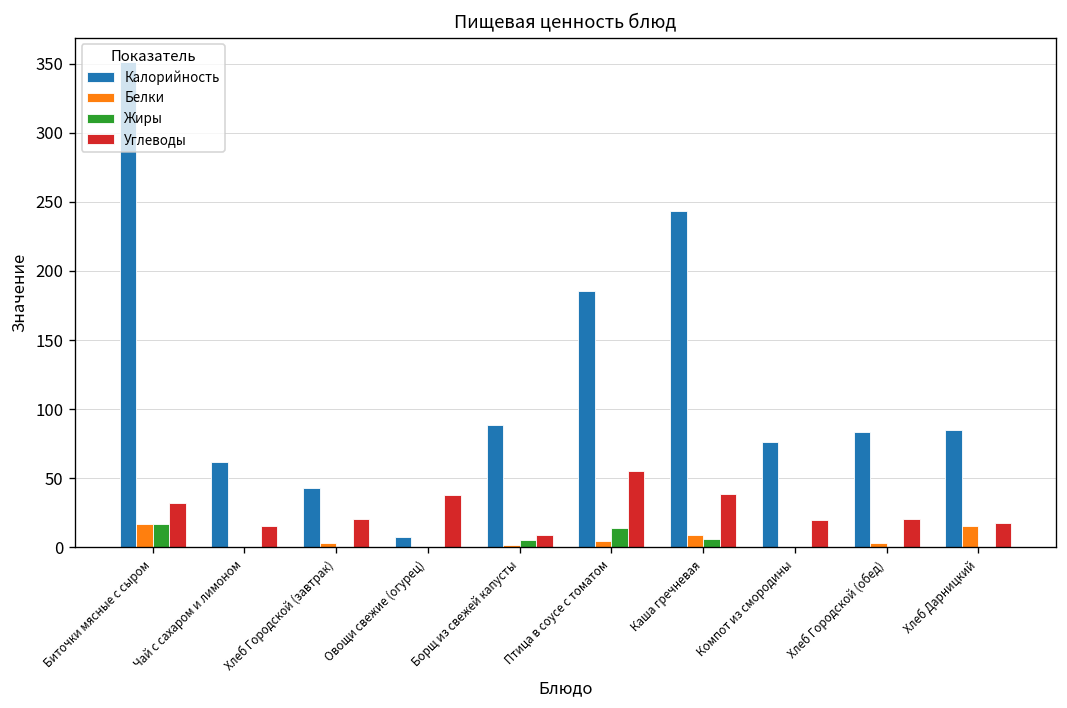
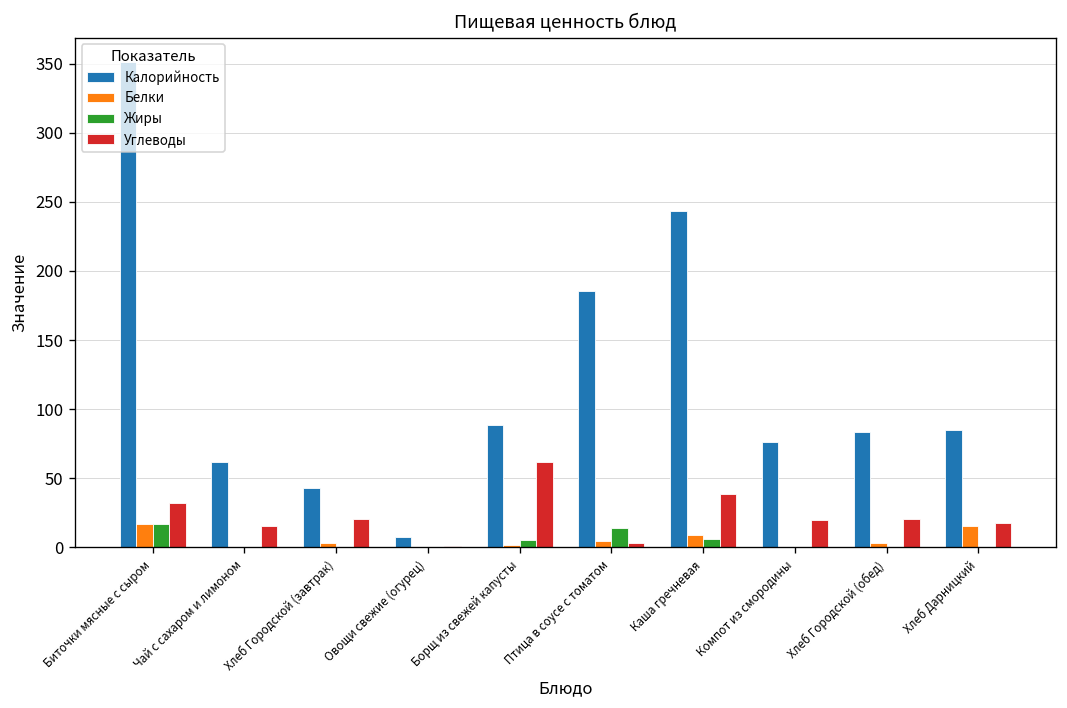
Углеводы, Овощи свежие (огурец): 38 -> 1
Углеводы, Борщ из свежей капусты: 9 -> 62
Углеводы, Птица в соусе с томатом: 55 -> 3
